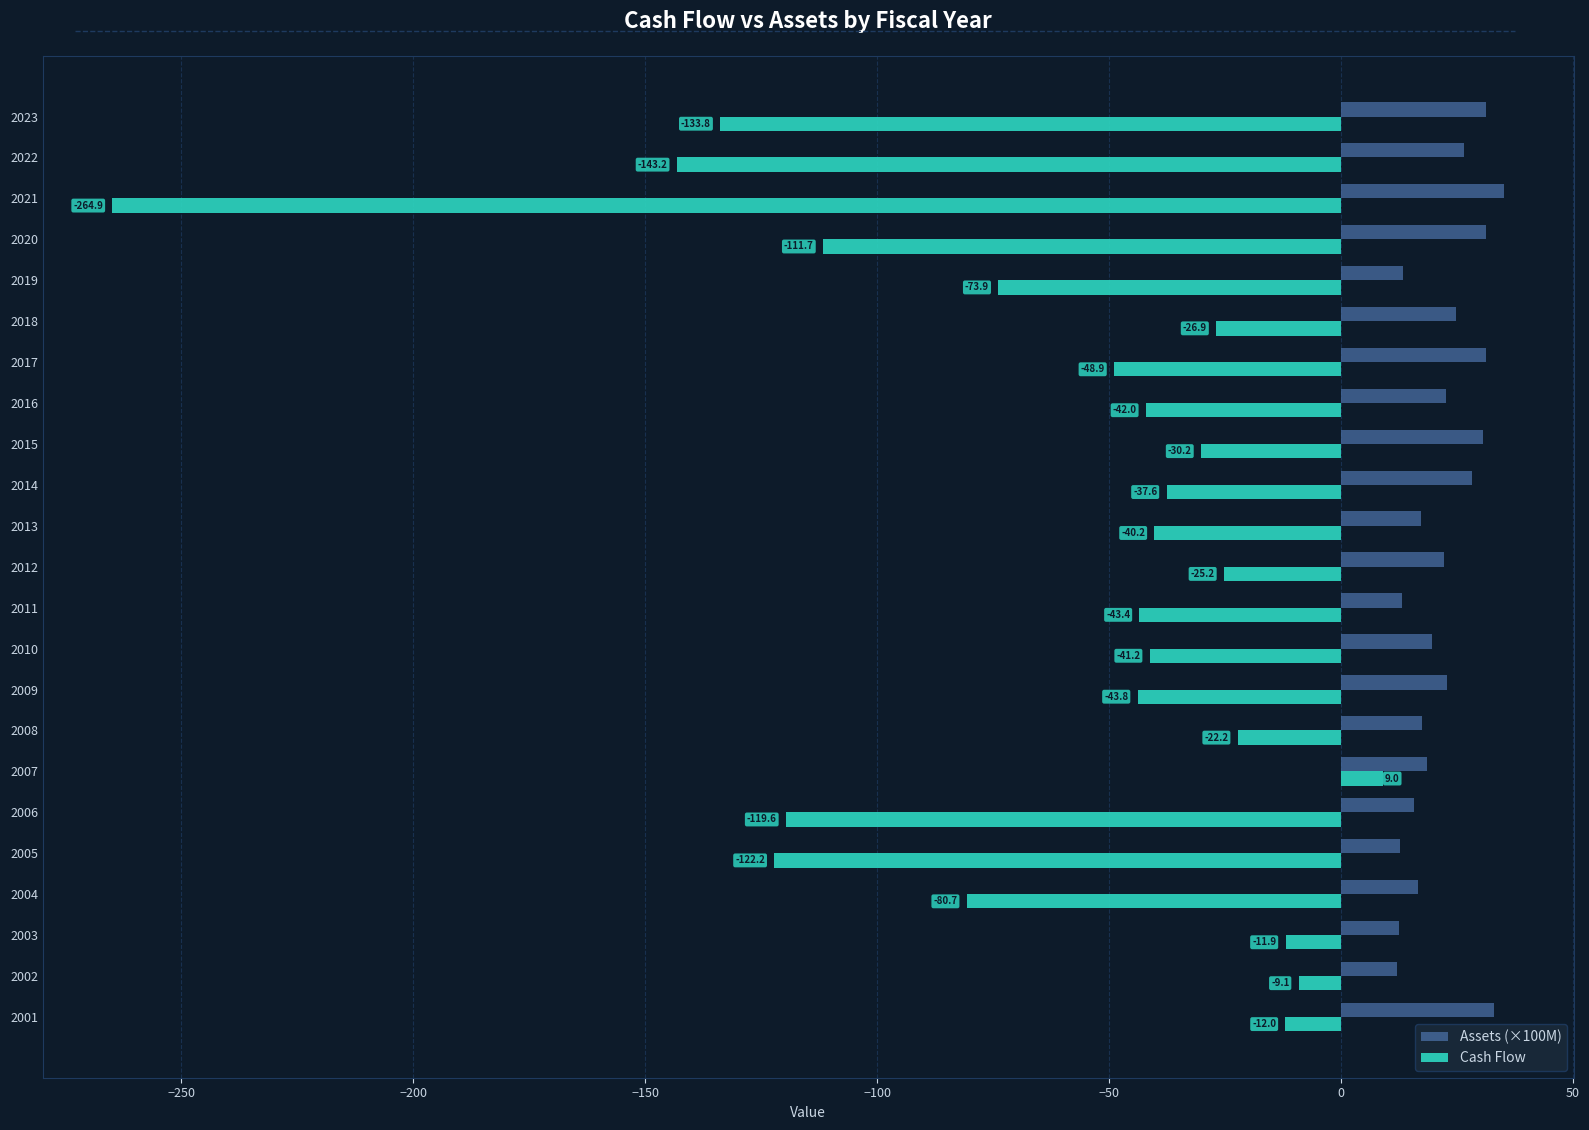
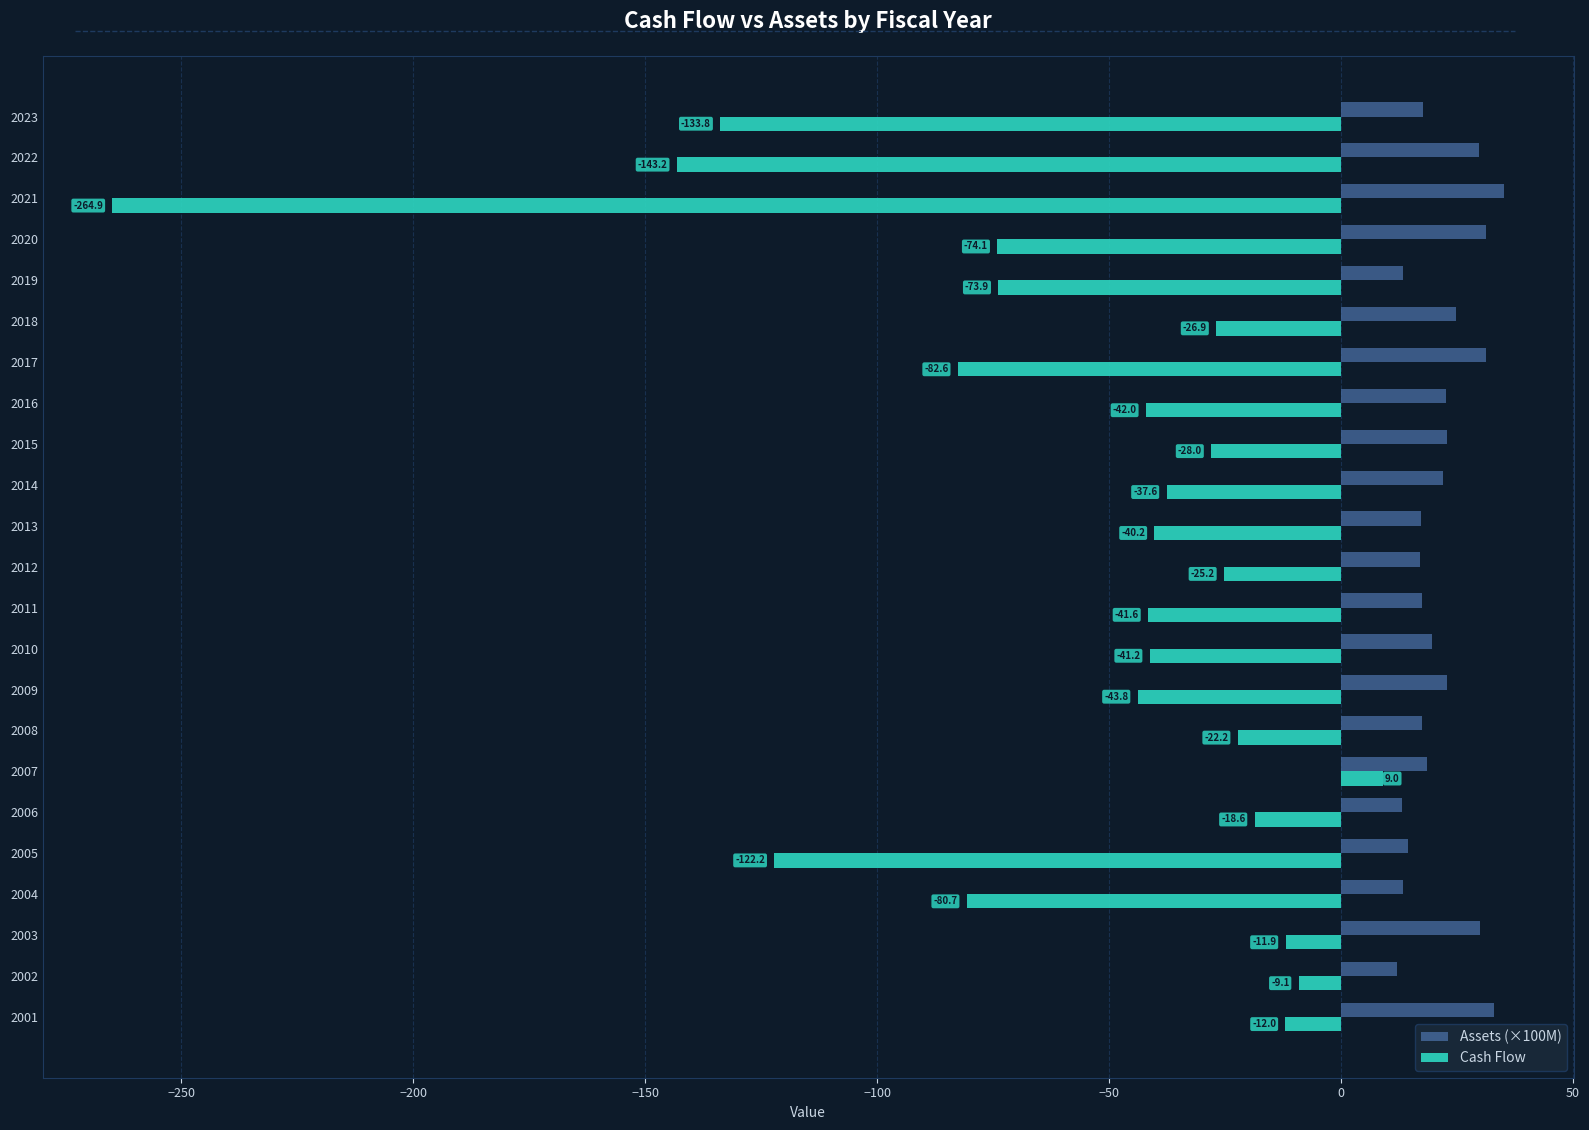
Assets (×100M), 2023: 31 -> 18
Assets (×100M), 2022: 27 -> 30
Cash Flow, 2020: -111.7 -> -74.1
Cash Flow, 2017: -48.9 -> -82.6
Assets (×100M), 2015: 31 -> 23
Cash Flow, 2015: -30.2 -> -28.0
Assets (×100M), 2014: 28 -> 22
Assets (×100M), 2012: 22 -> 17
Assets (×100M), 2011: 13 -> 17
Cash Flow, 2011: -43.4 -> -41.6
Assets (×100M), 2006: 16 -> 13
Cash Flow, 2006: -119.6 -> -18.6
Assets (×100M), 2005: 13 -> 15
Assets (×100M), 2004: 17 -> 13
Assets (×100M), 2003: 12 -> 30
